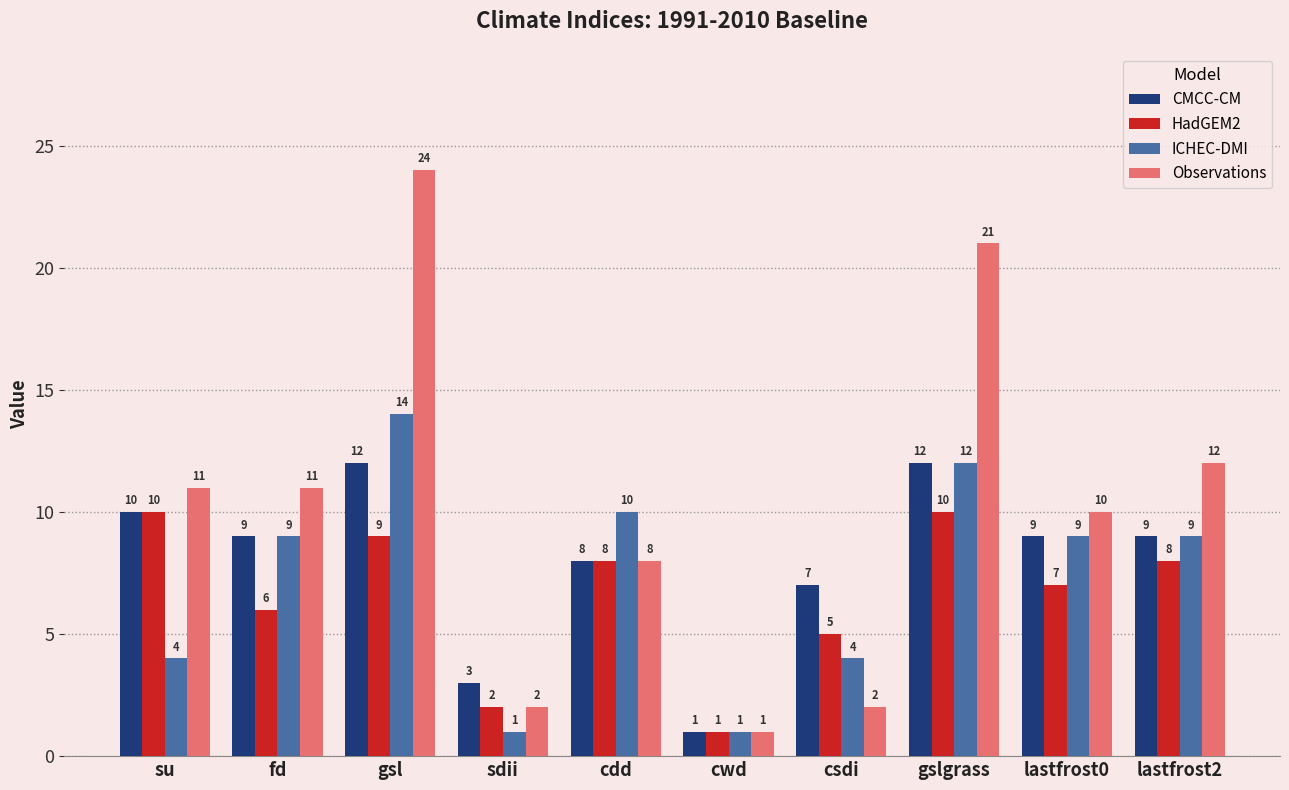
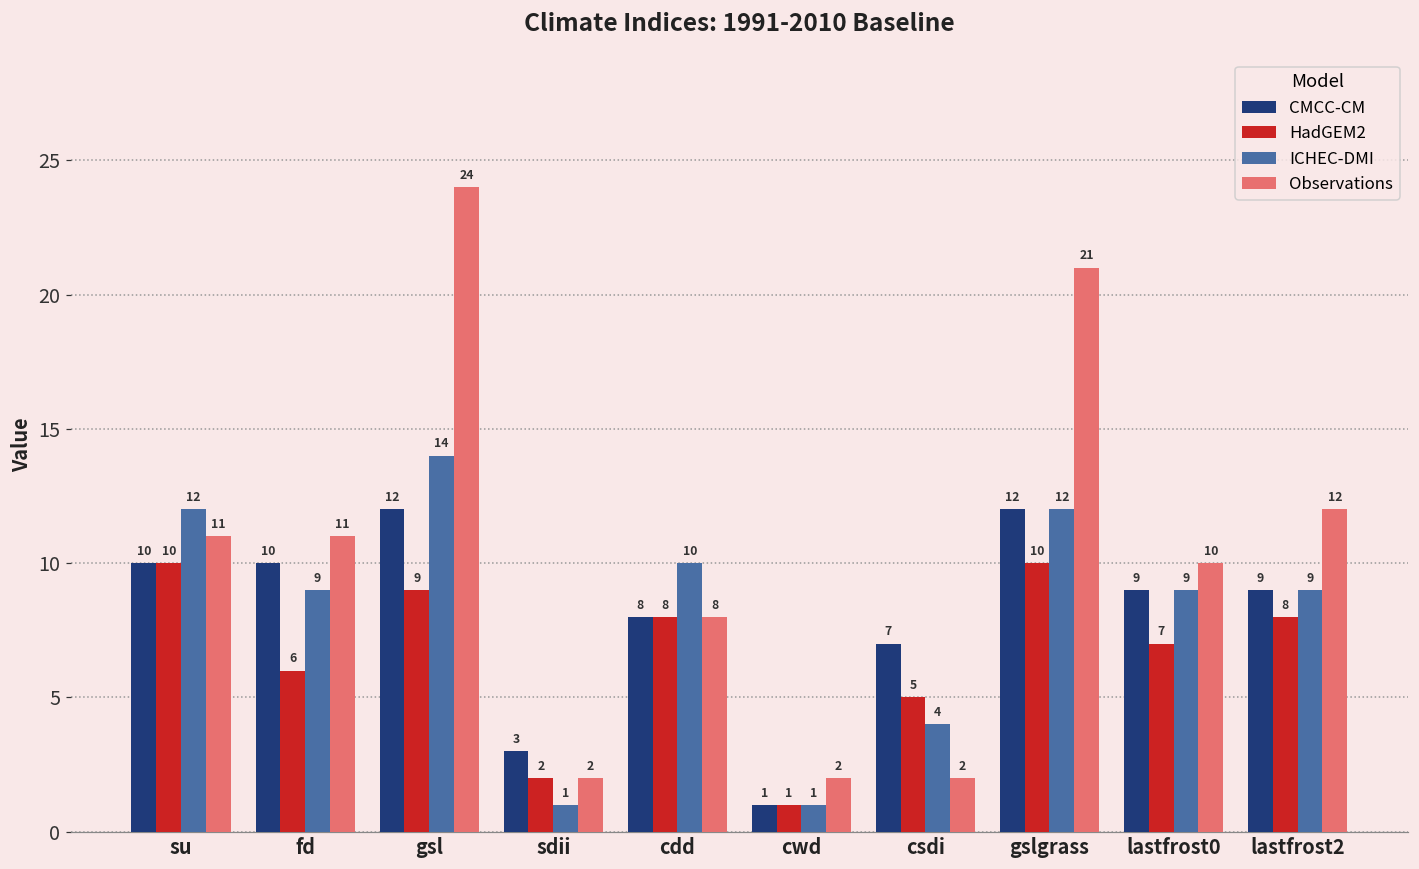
ICHEC-DMI, su: 4 -> 12
CMCC-CM, fd: 9 -> 10
Observations, cwd: 1 -> 2
